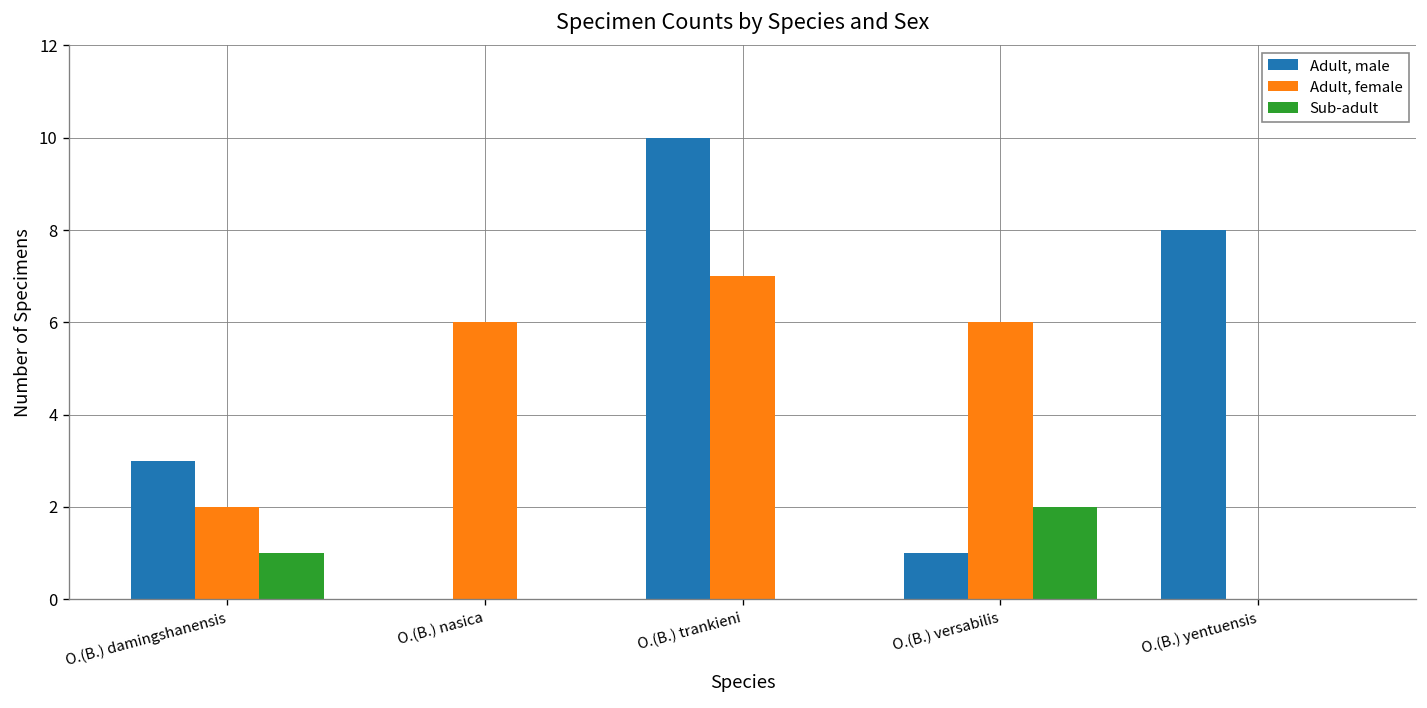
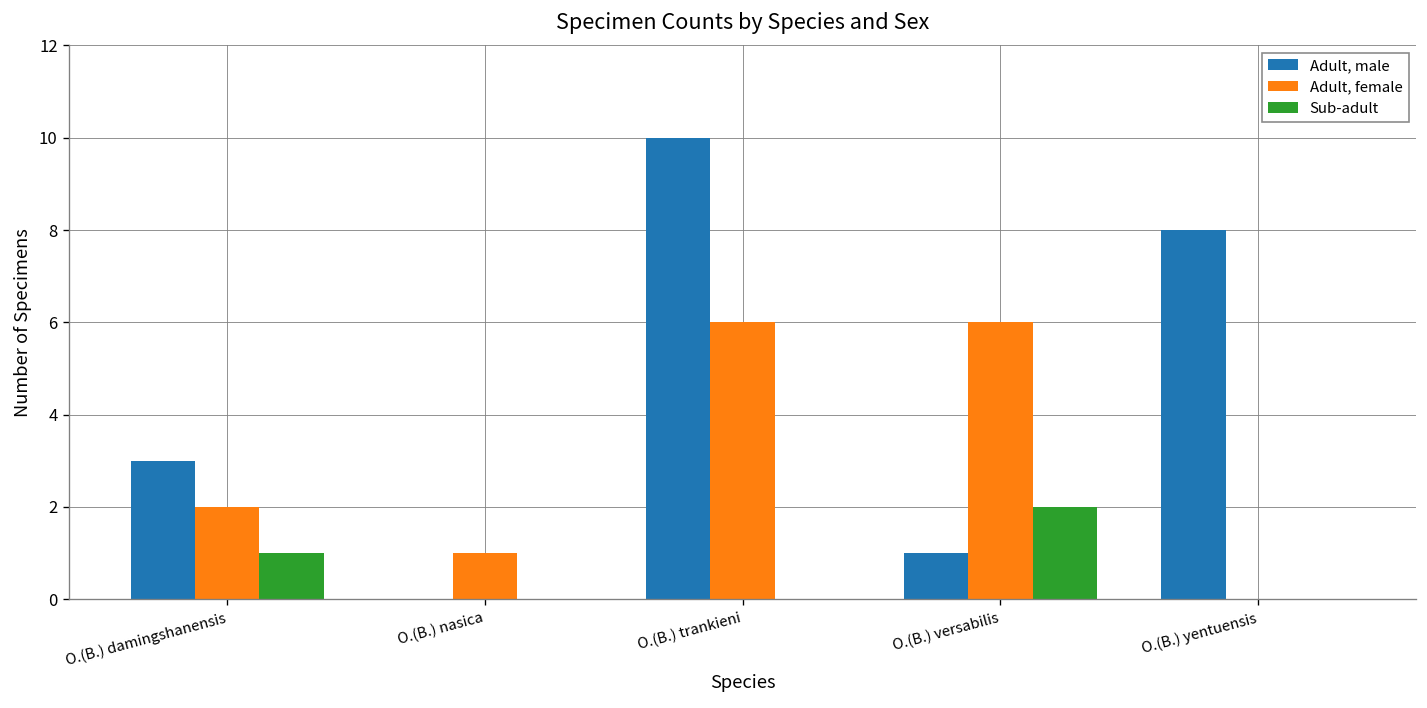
Adult, female, O.(B.) nasica: 6 -> 1
Adult, female, O.(B.) trankieni: 7 -> 6
